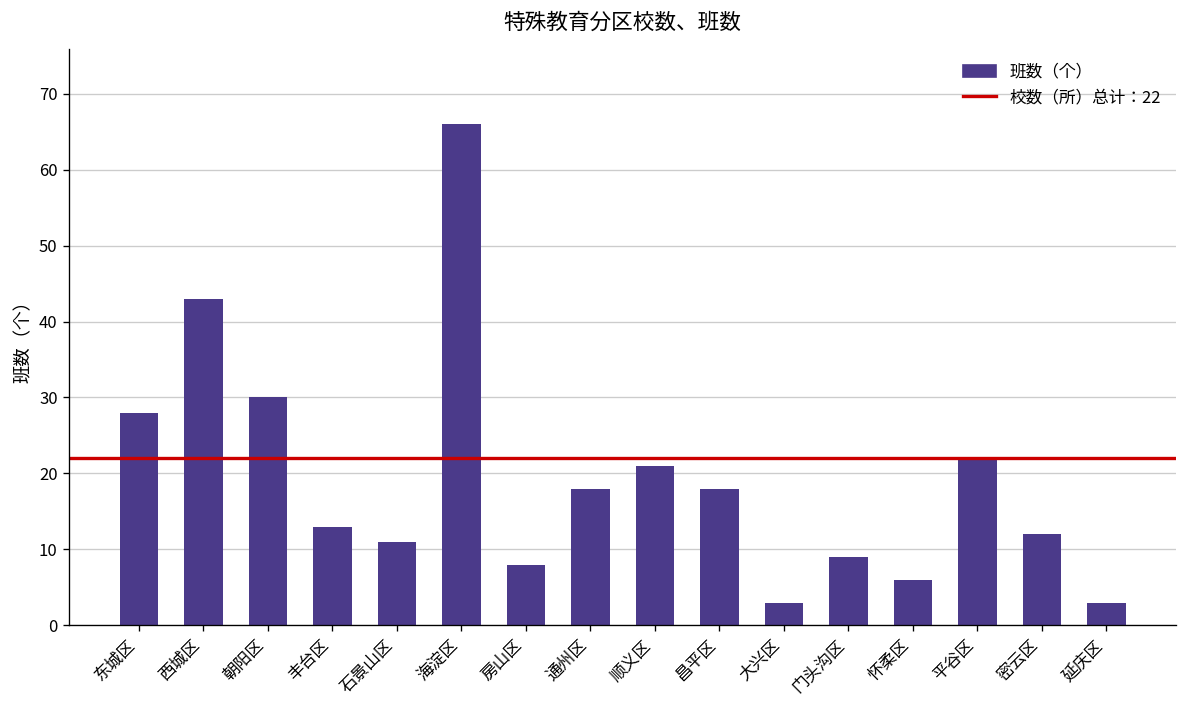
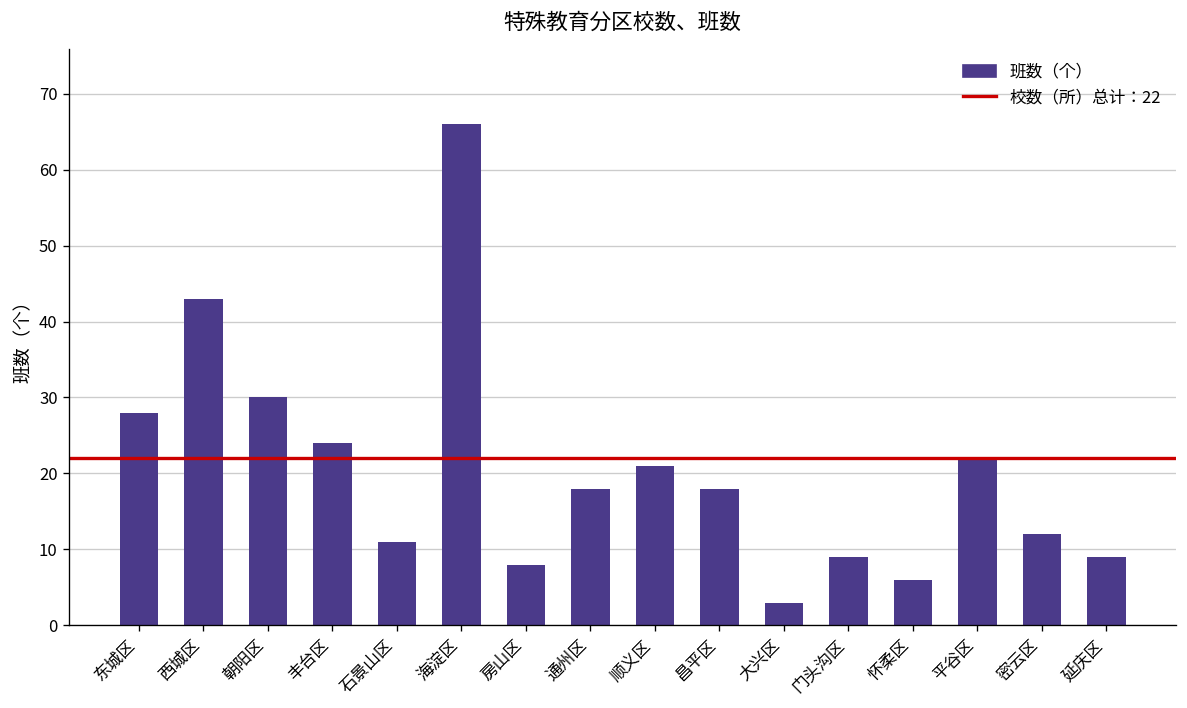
丰台区: 13 -> 24
延庆区: 3 -> 9
